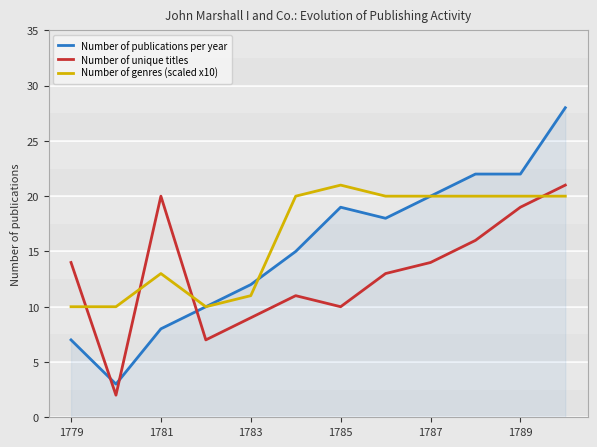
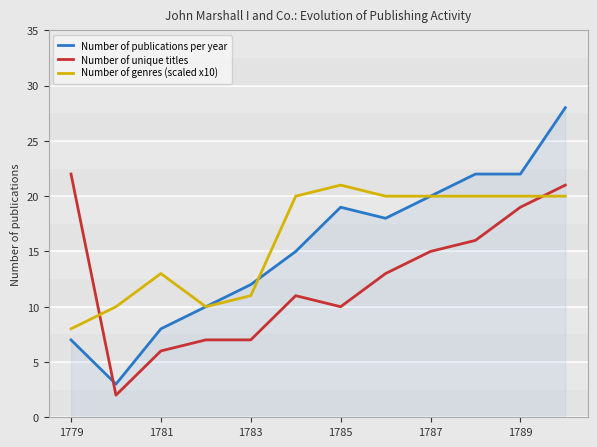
Number of unique titles, 1779: 14 -> 22
Number of genres (scaled x10), 1779: 10 -> 8
Number of unique titles, 1781: 20 -> 6
Number of unique titles, 1783: 9 -> 7
Number of unique titles, 1787: 14 -> 15
